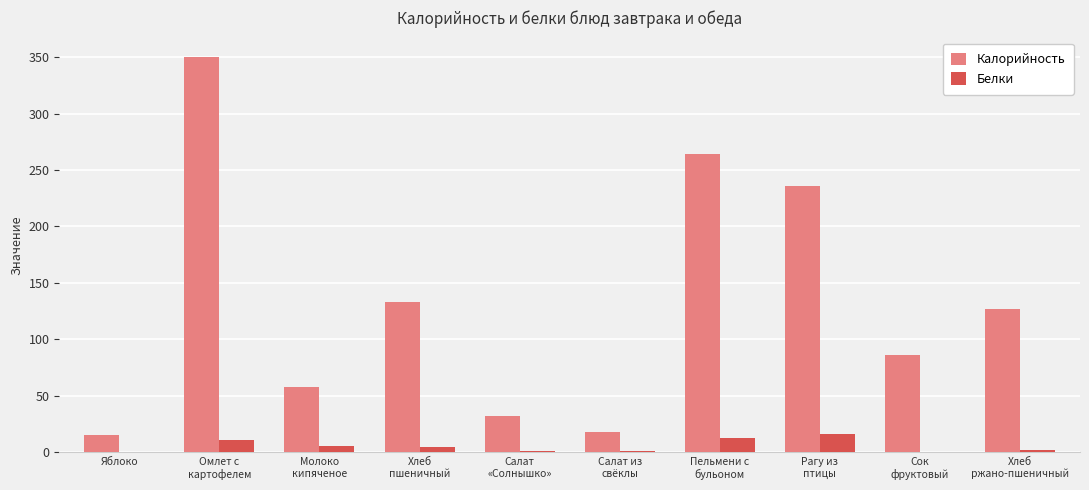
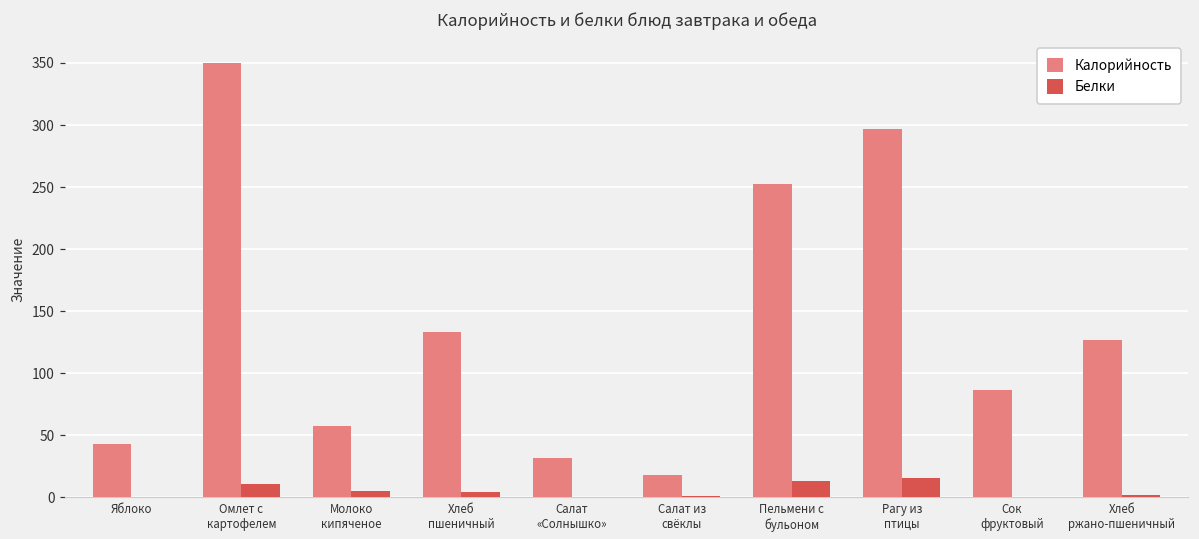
Калорийность, Яблоко: 15 -> 43
Калорийность, Пельмени с бульоном: 264 -> 252
Калорийность, Рагу из птицы: 236 -> 296
